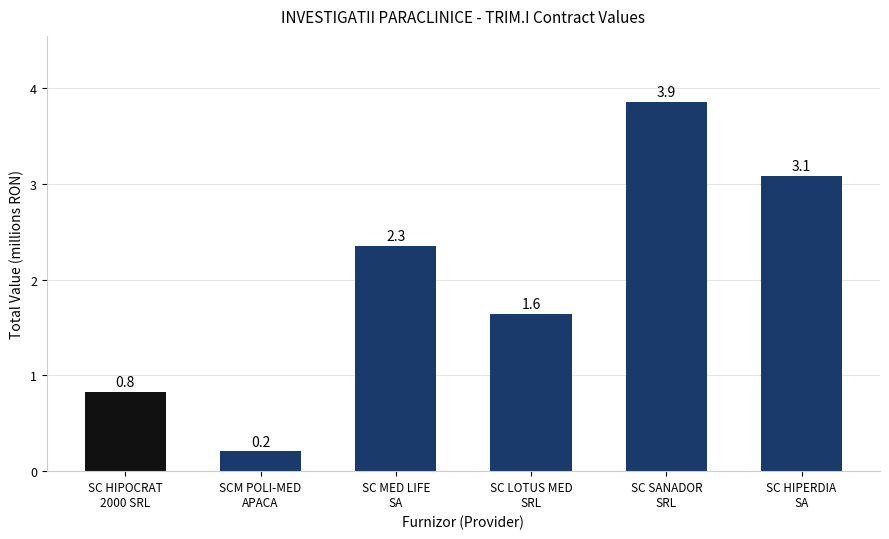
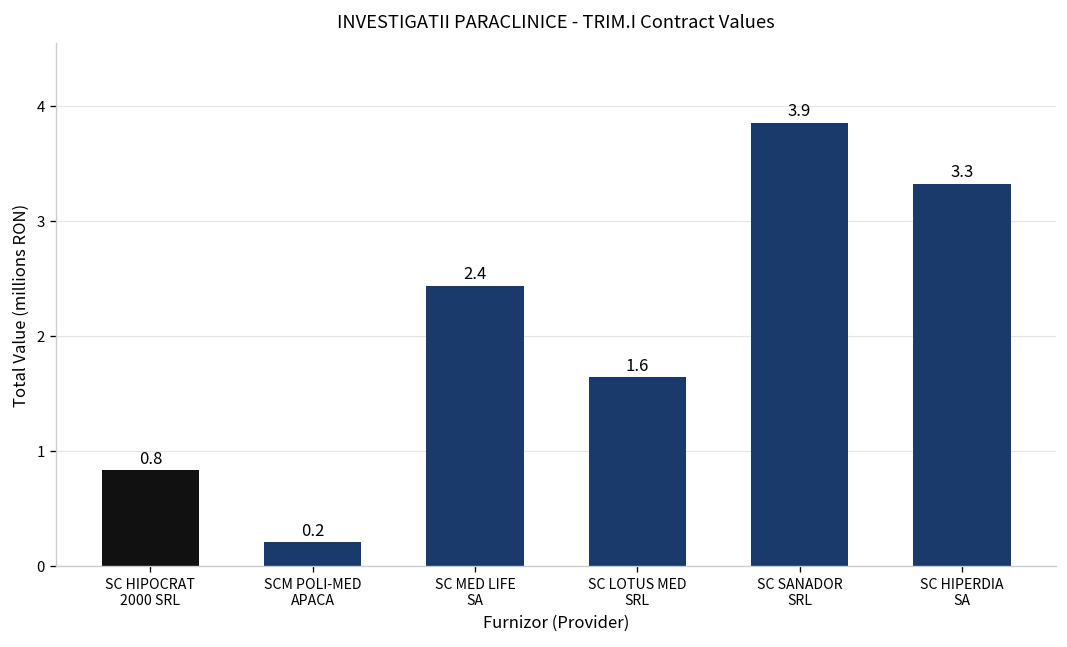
SC MED LIFE SA: 2.3 -> 2.4
SC HIPERDIA SA: 3.1 -> 3.3
